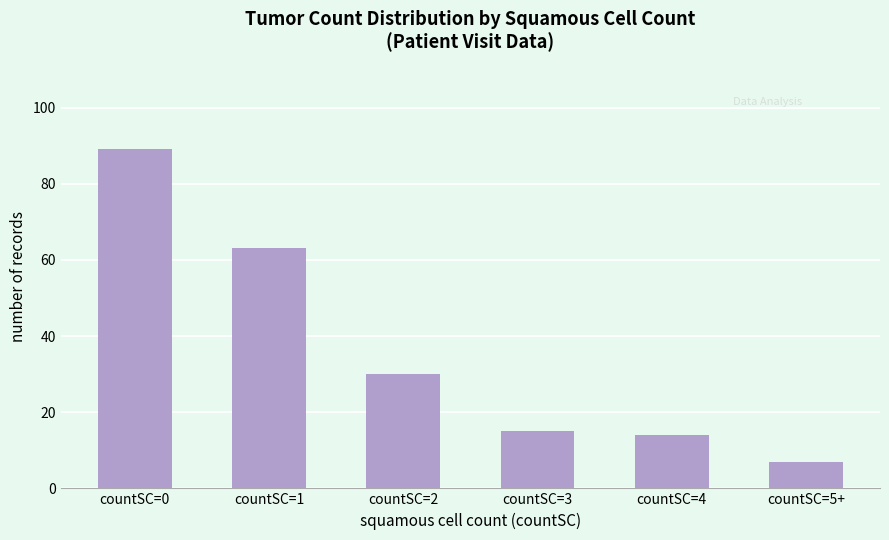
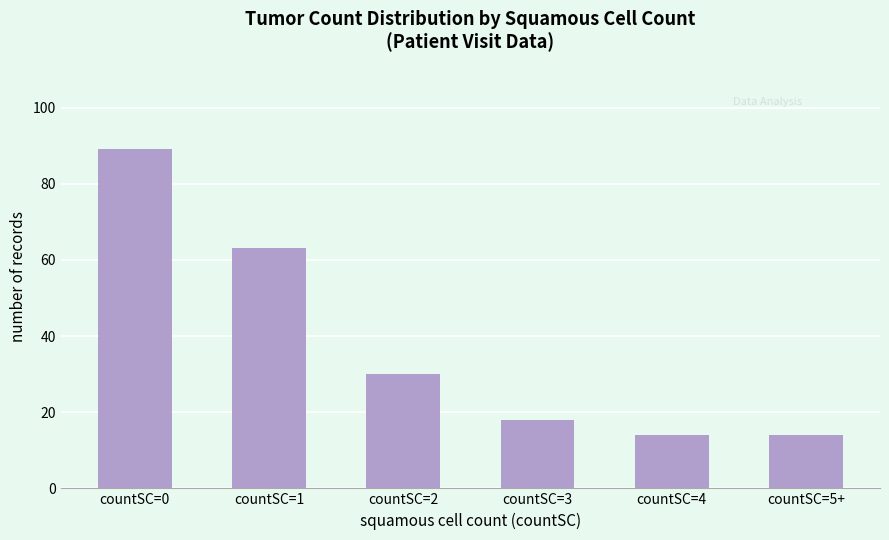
countSC=3: 15 -> 18
countSC=5+: 7 -> 14
